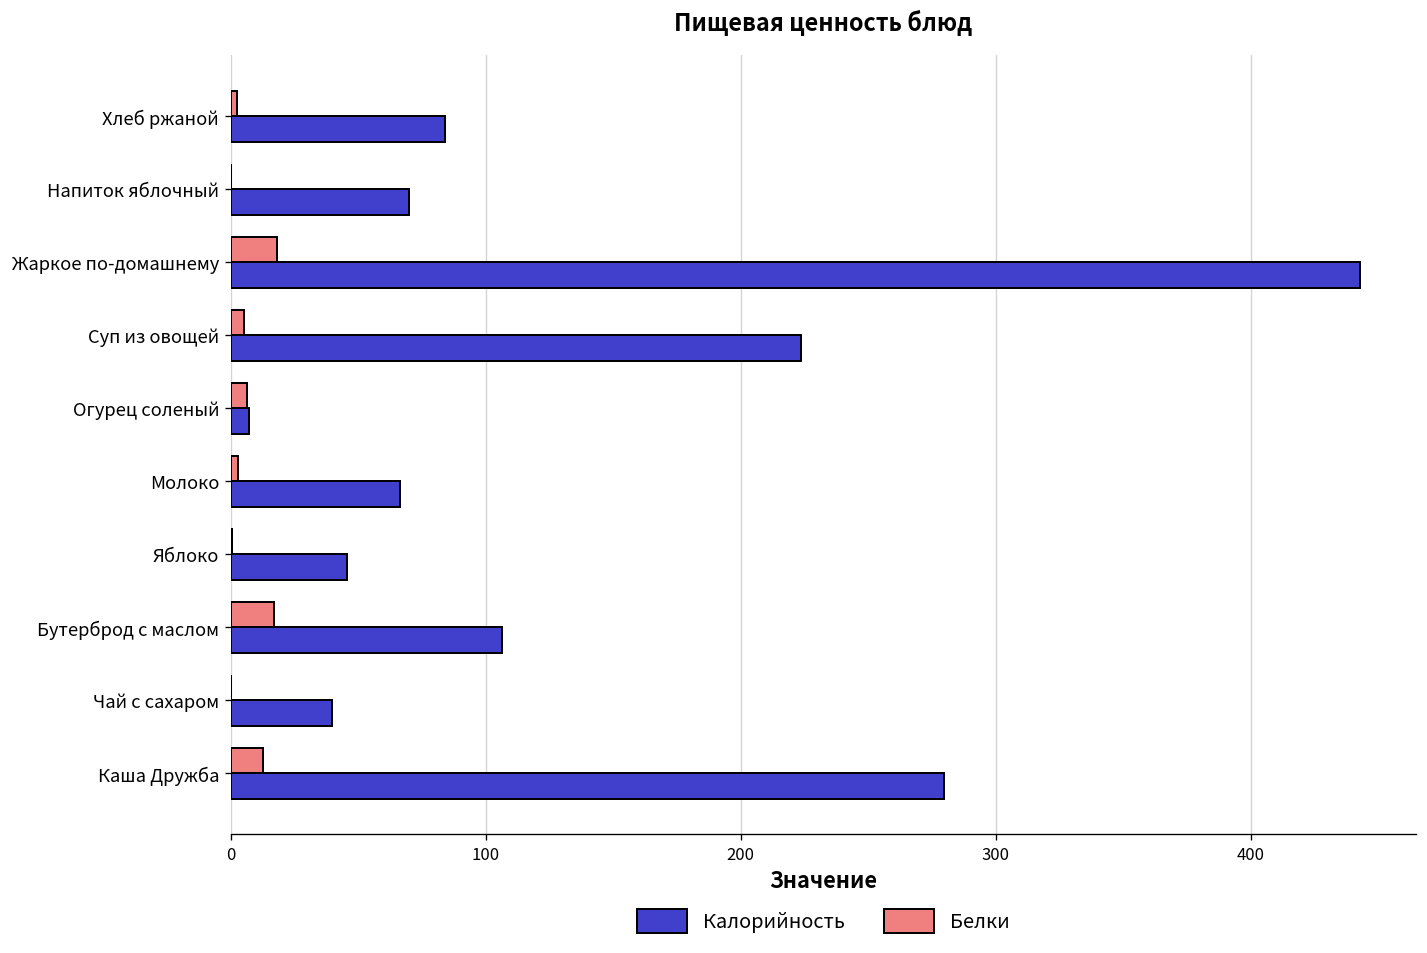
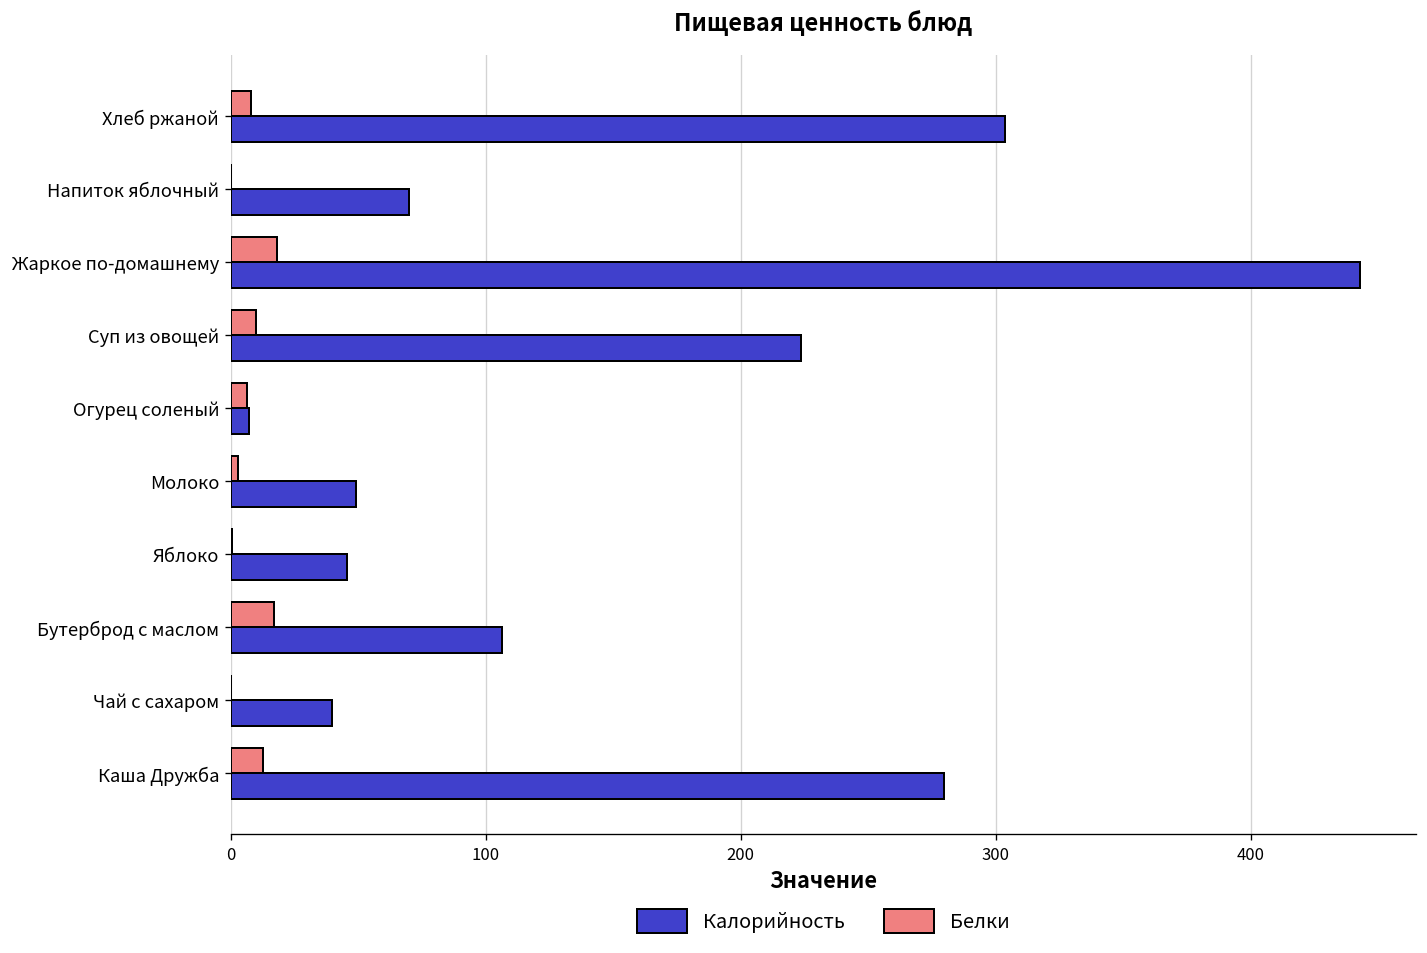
Белки, Хлеб ржаной: 3 -> 8
Калорийность, Хлеб ржаной: 84 -> 304
Белки, Суп из овощей: 5 -> 10
Калорийность, Молоко: 66 -> 49
